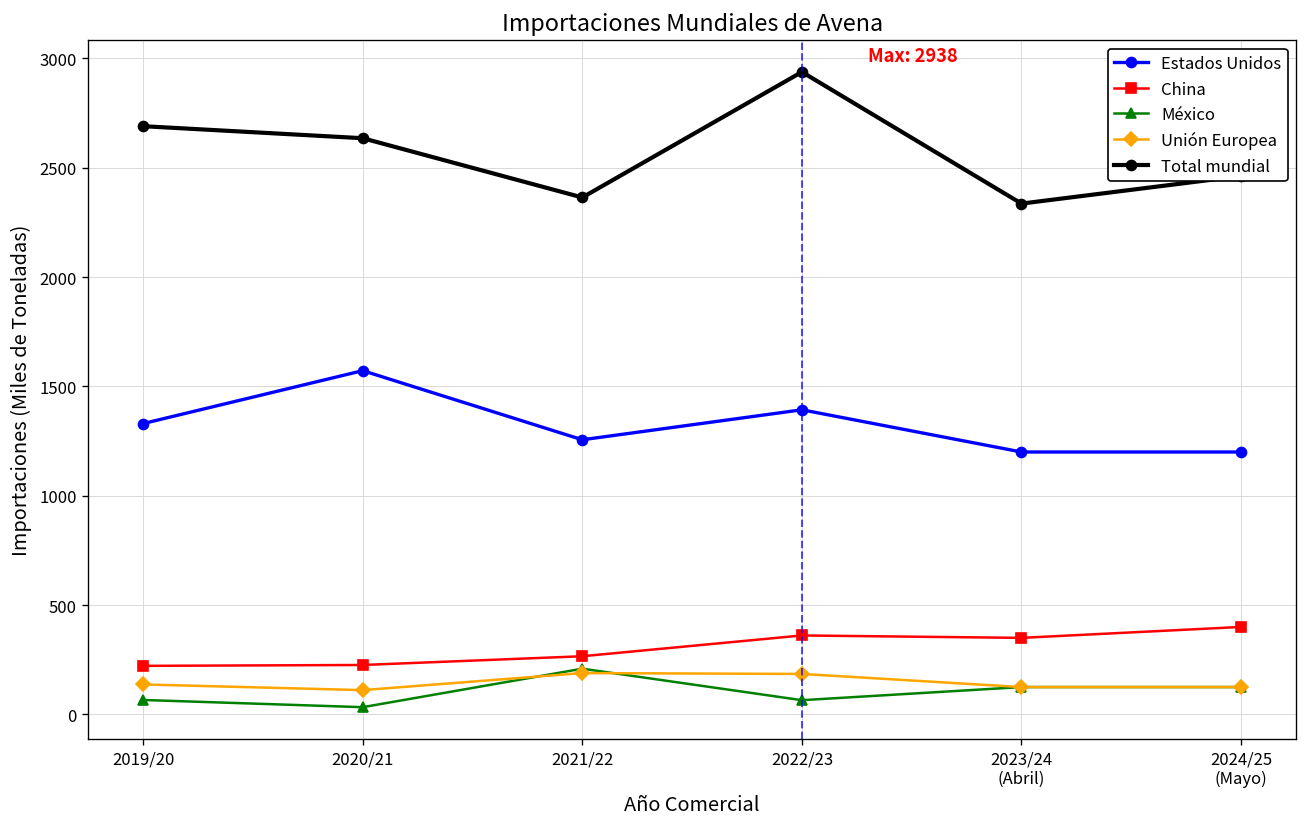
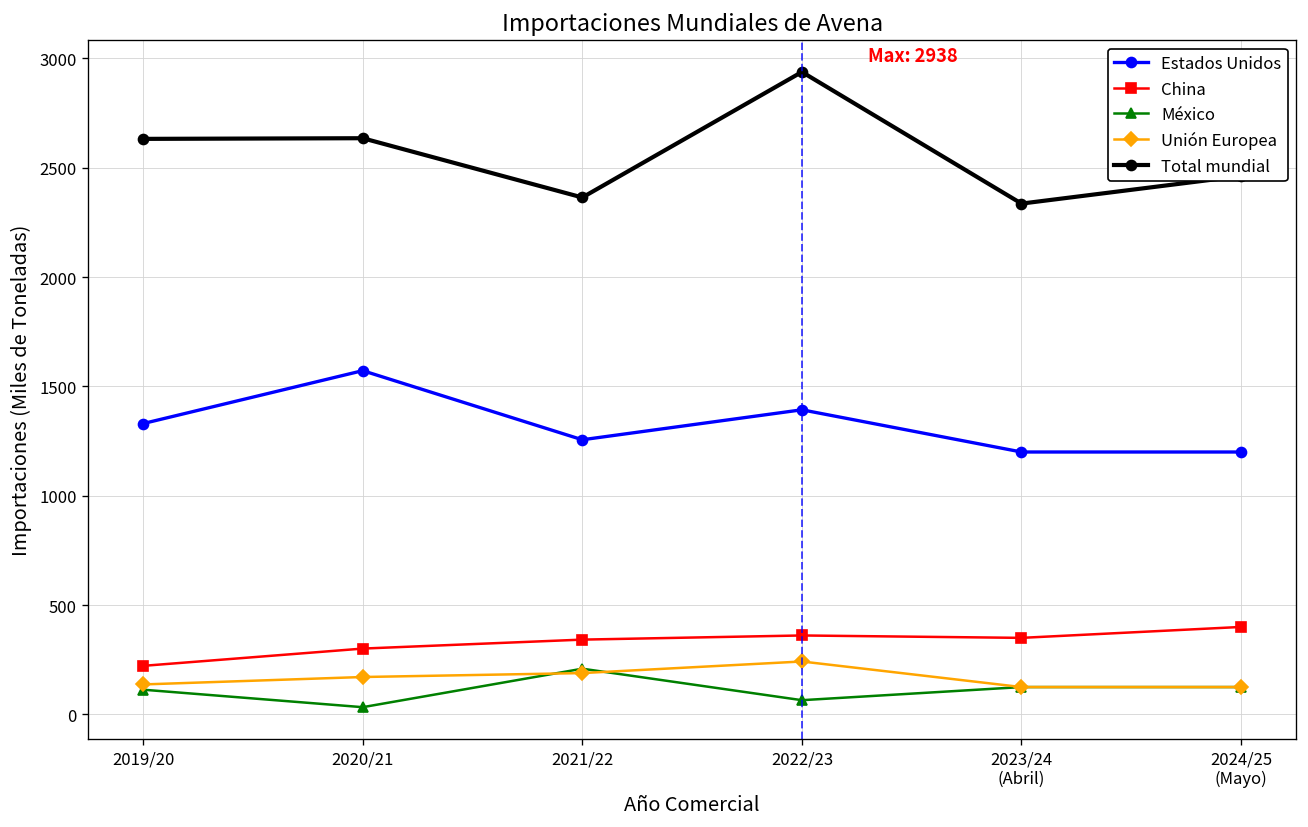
México, 2019/20: 70 -> 110
Total mundial, 2019/20: 2690 -> 2630
China, 2020/21: 230 -> 300
Unión Europea, 2020/21: 110 -> 170
China, 2021/22: 270 -> 340
Unión Europea, 2022/23: 190 -> 240
